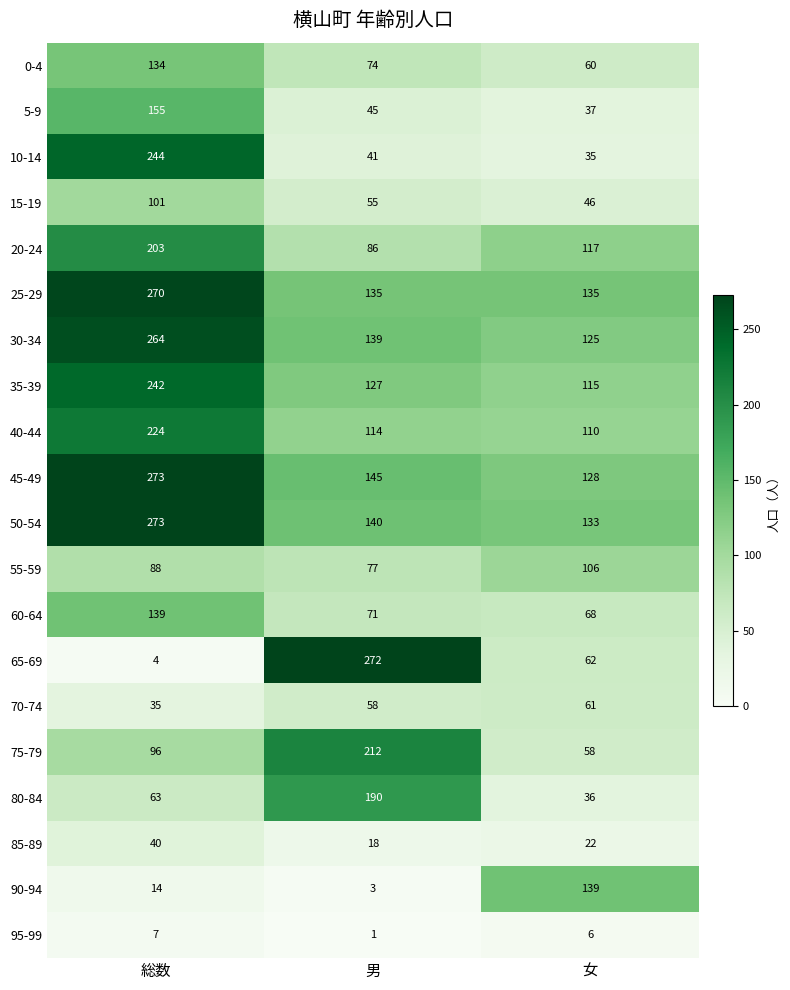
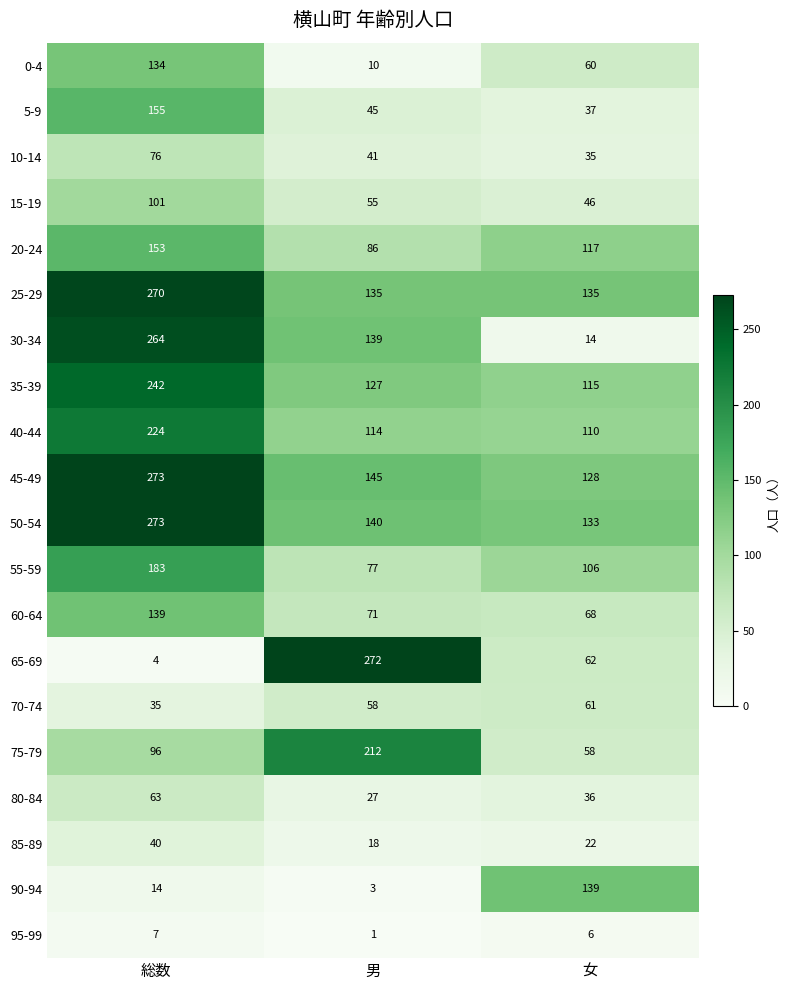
0-4, 男: 74 -> 10
10-14, 総数: 244 -> 76
20-24, 総数: 203 -> 153
30-34, 女: 125 -> 14
55-59, 総数: 88 -> 183
80-84, 男: 190 -> 27
